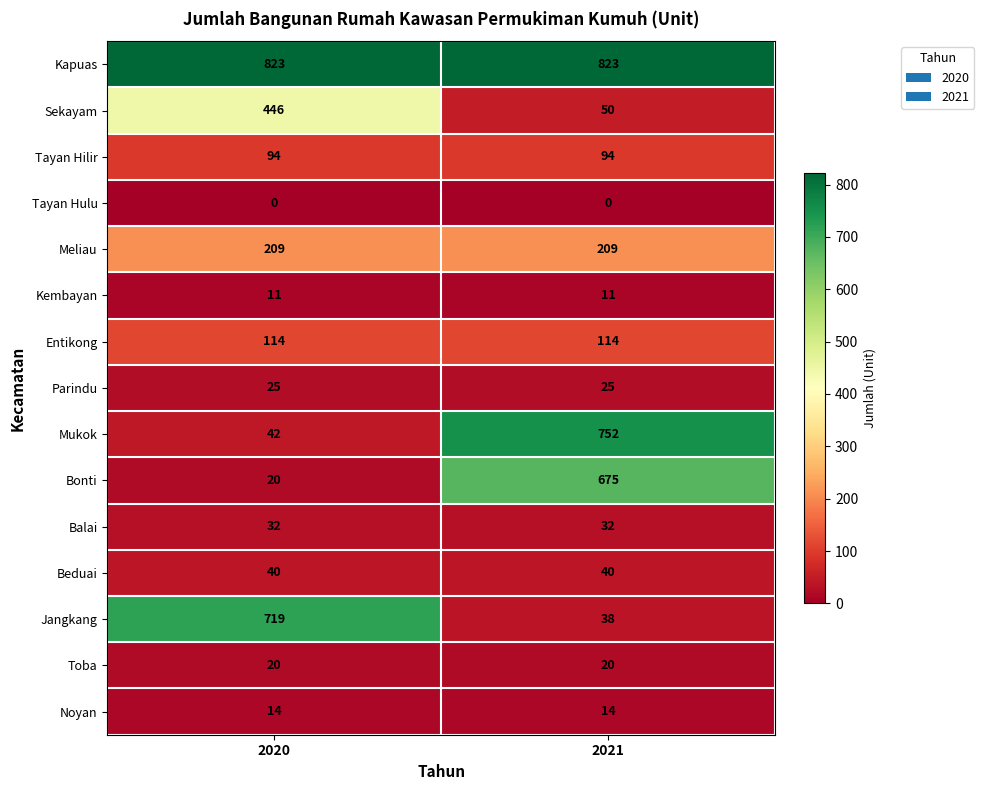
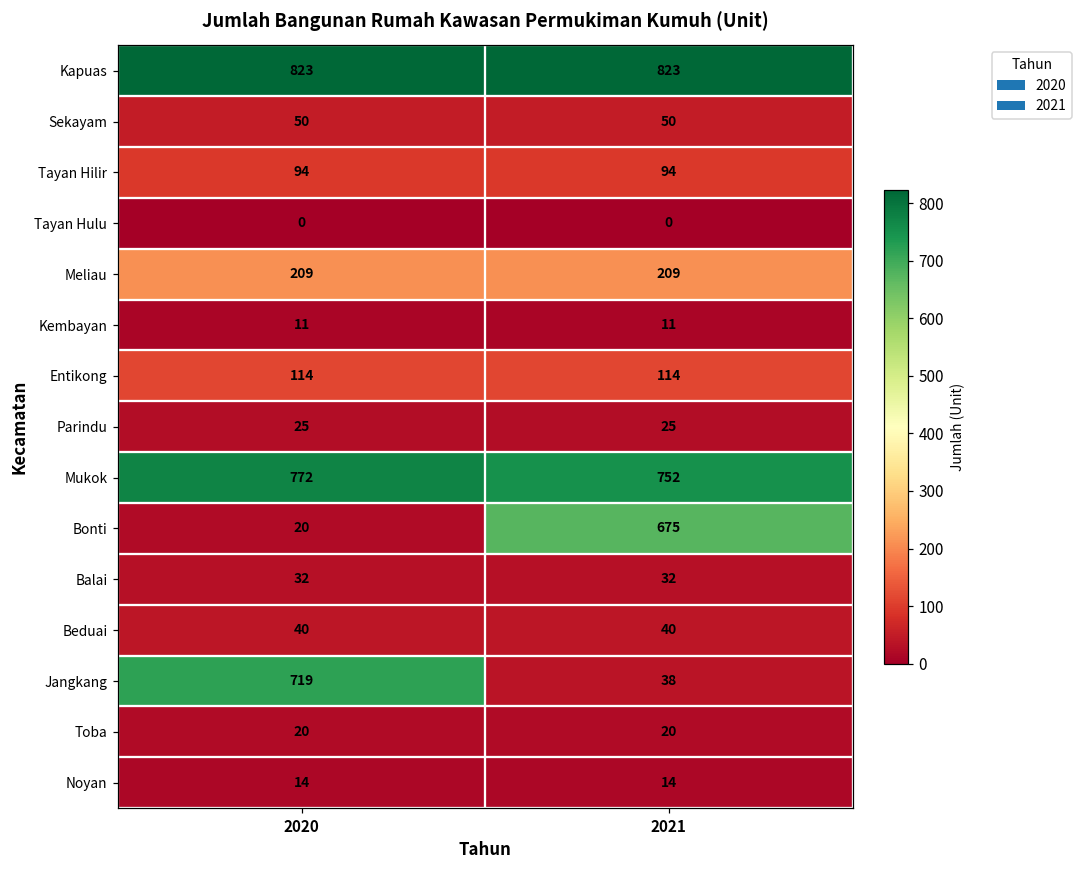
Sekayam, 2020: 446 -> 50
Mukok, 2020: 42 -> 772
